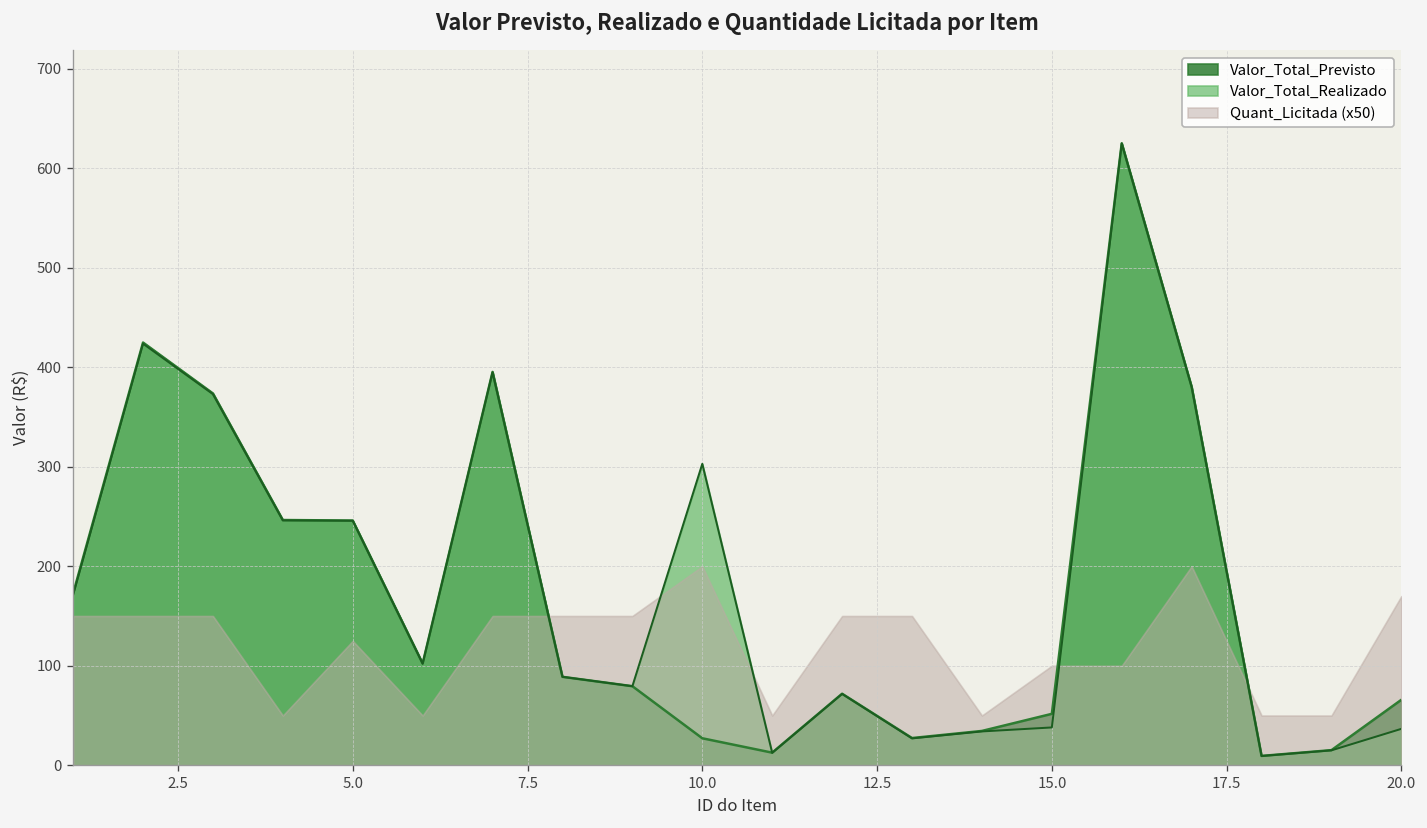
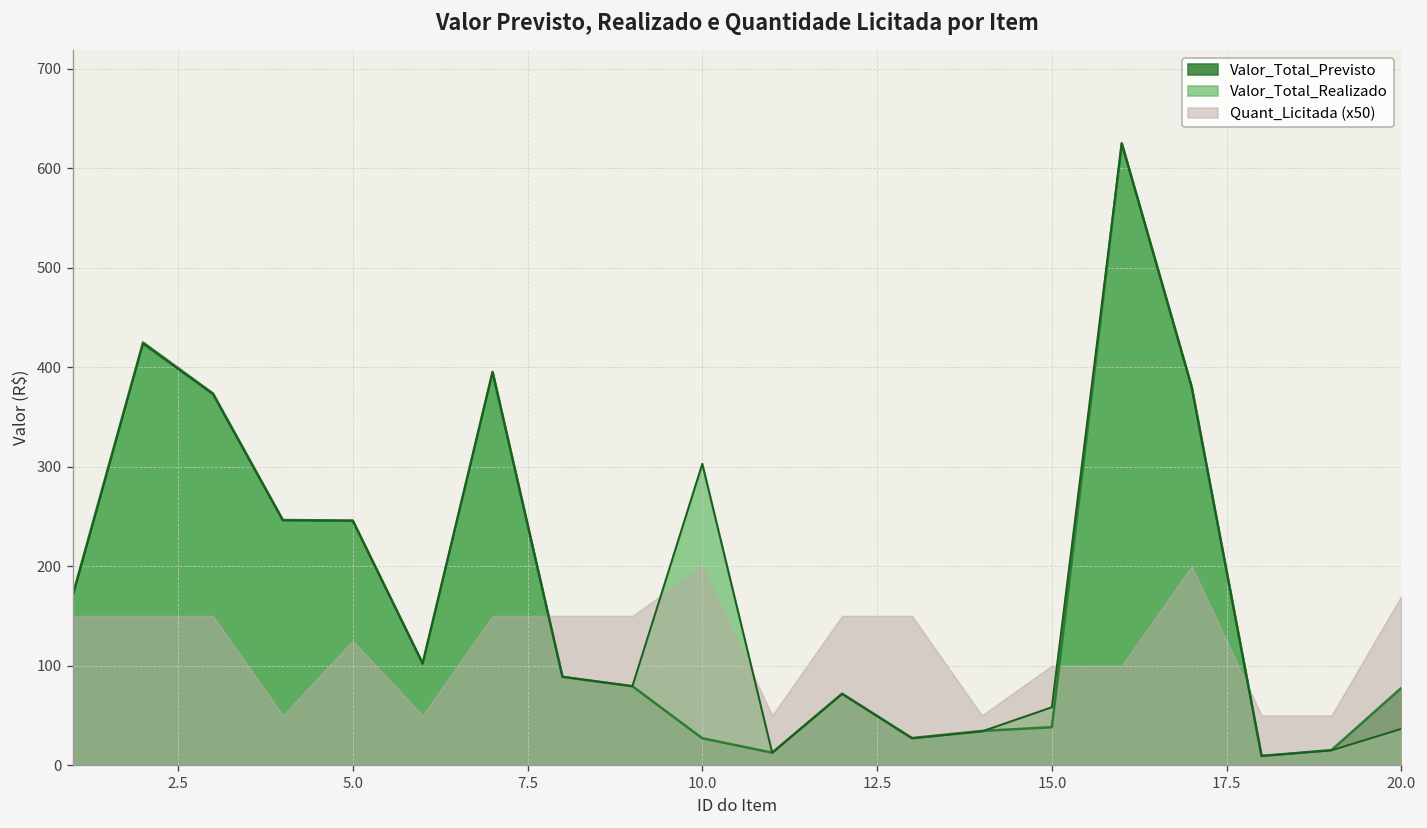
Valor_Total_Previsto, 15.0: 50 -> 40
Valor_Total_Realizado, 15.0: 40 -> 60
Valor_Total_Previsto, 20.0: 70 -> 80
